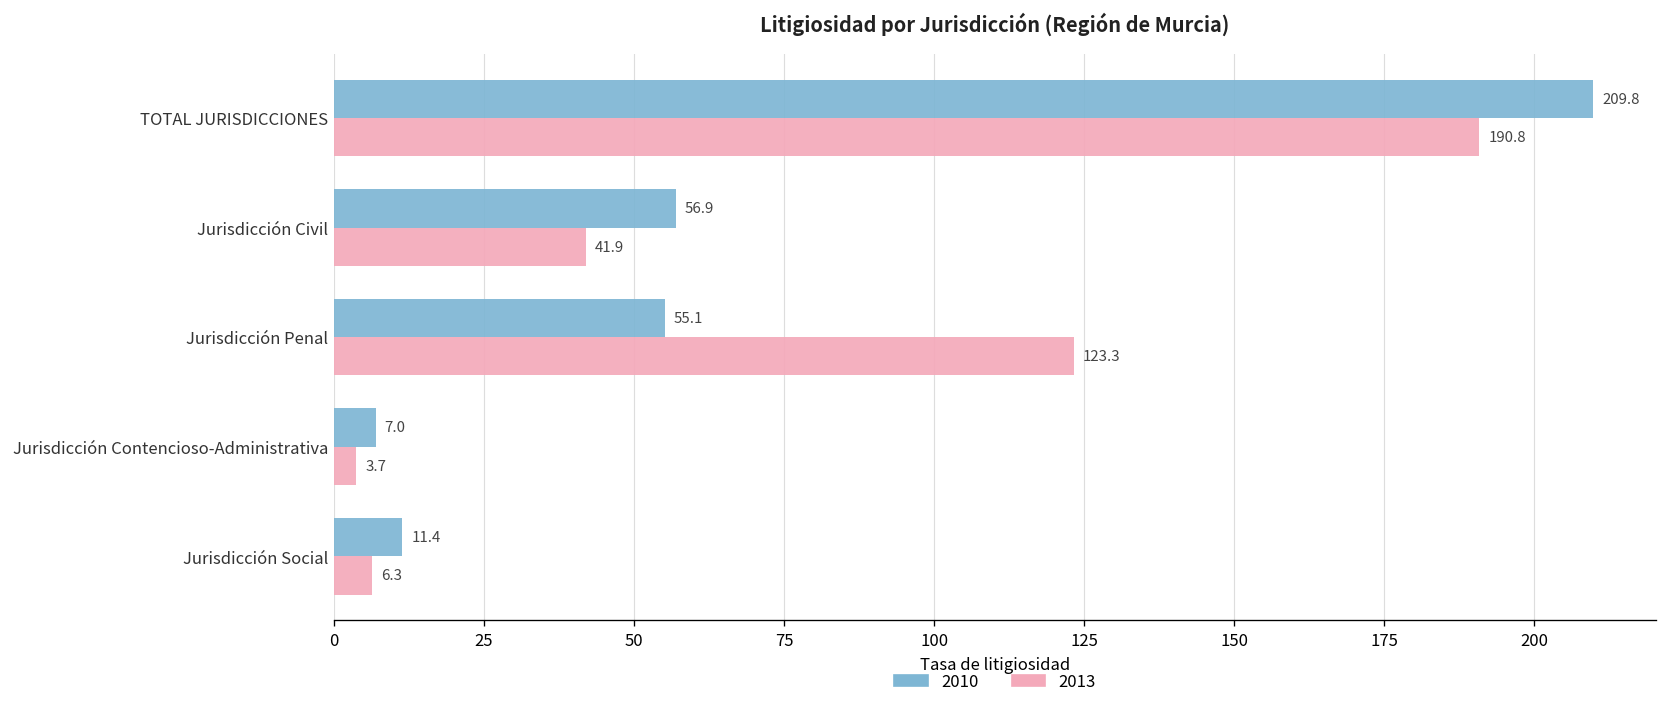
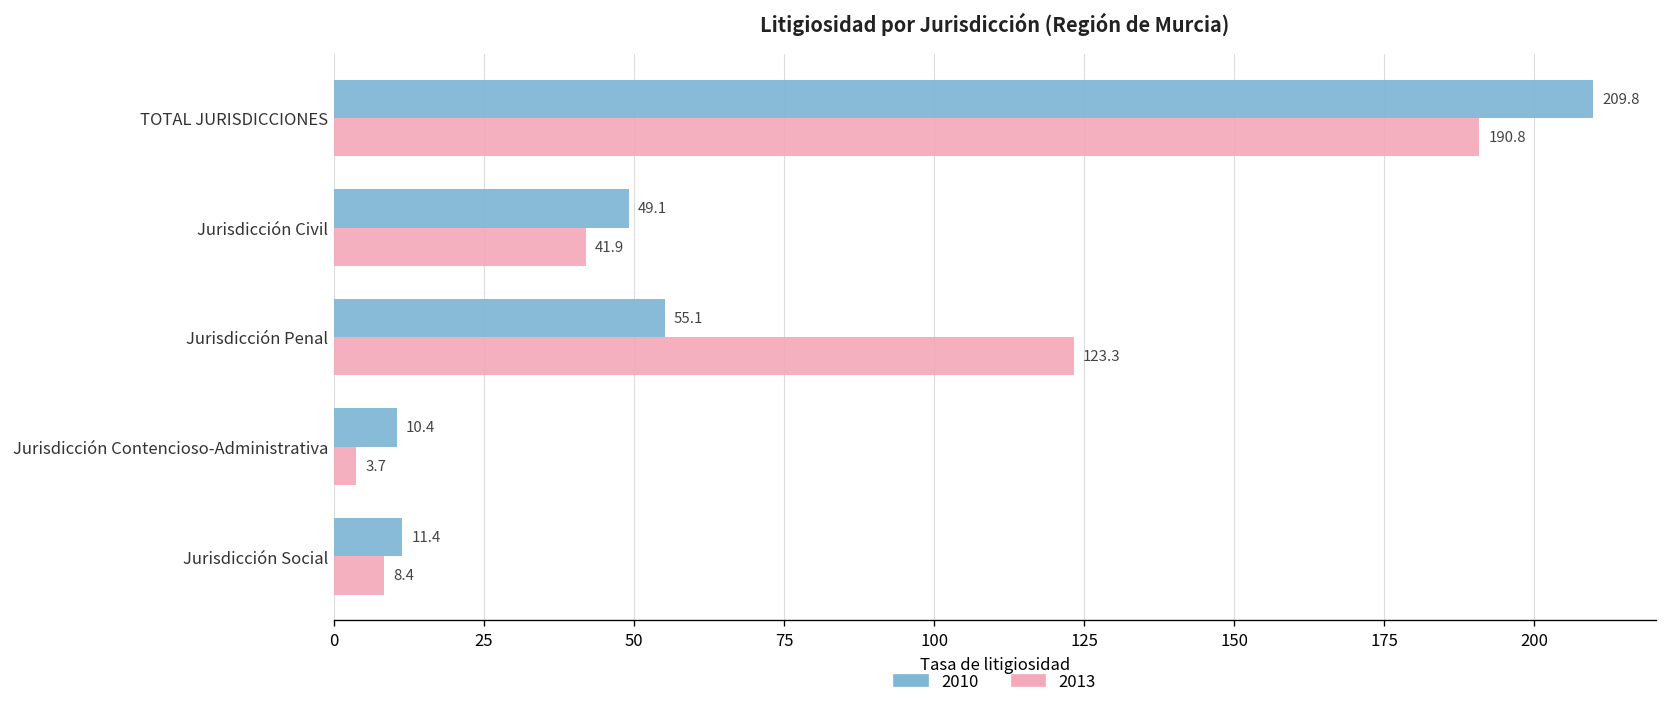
2010, Jurisdicción Civil: 56.9 -> 49.1
2010, Jurisdicción Contencioso-Administrativa: 7.0 -> 10.4
2013, Jurisdicción Social: 6.3 -> 8.4
